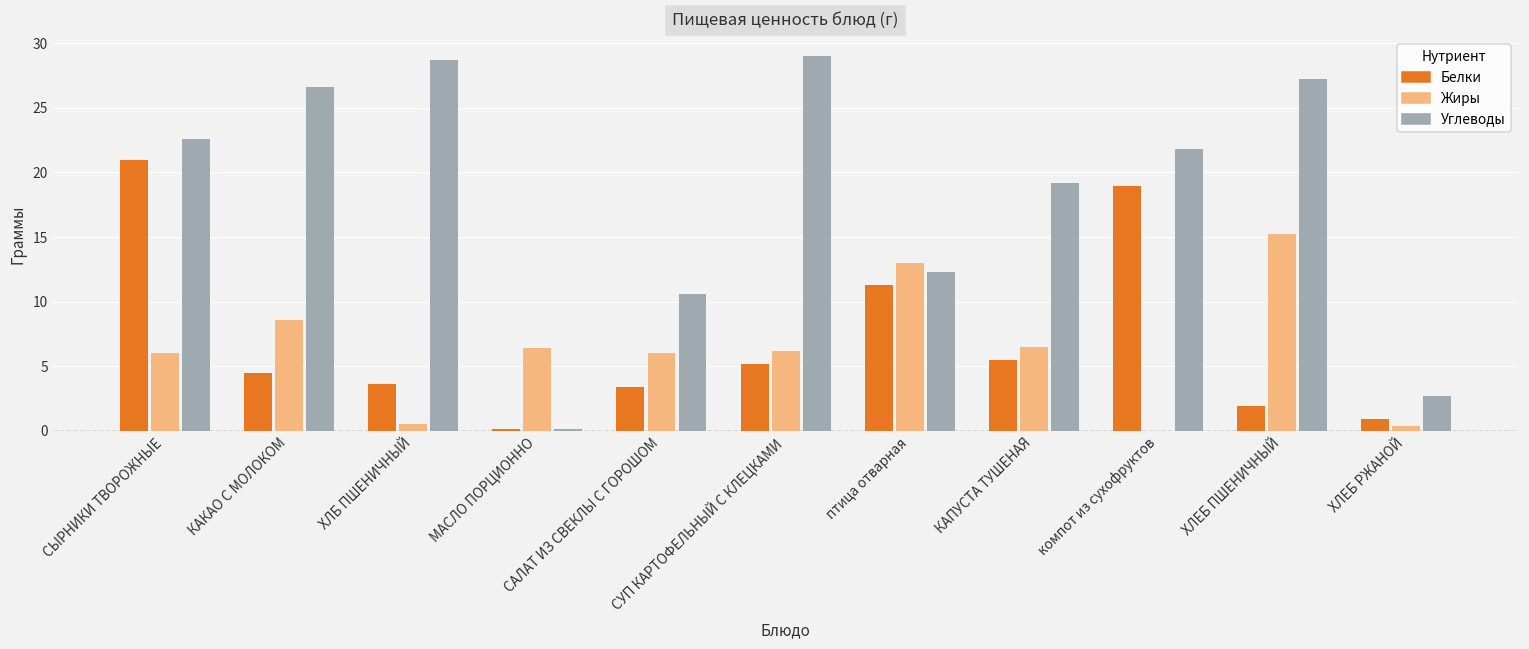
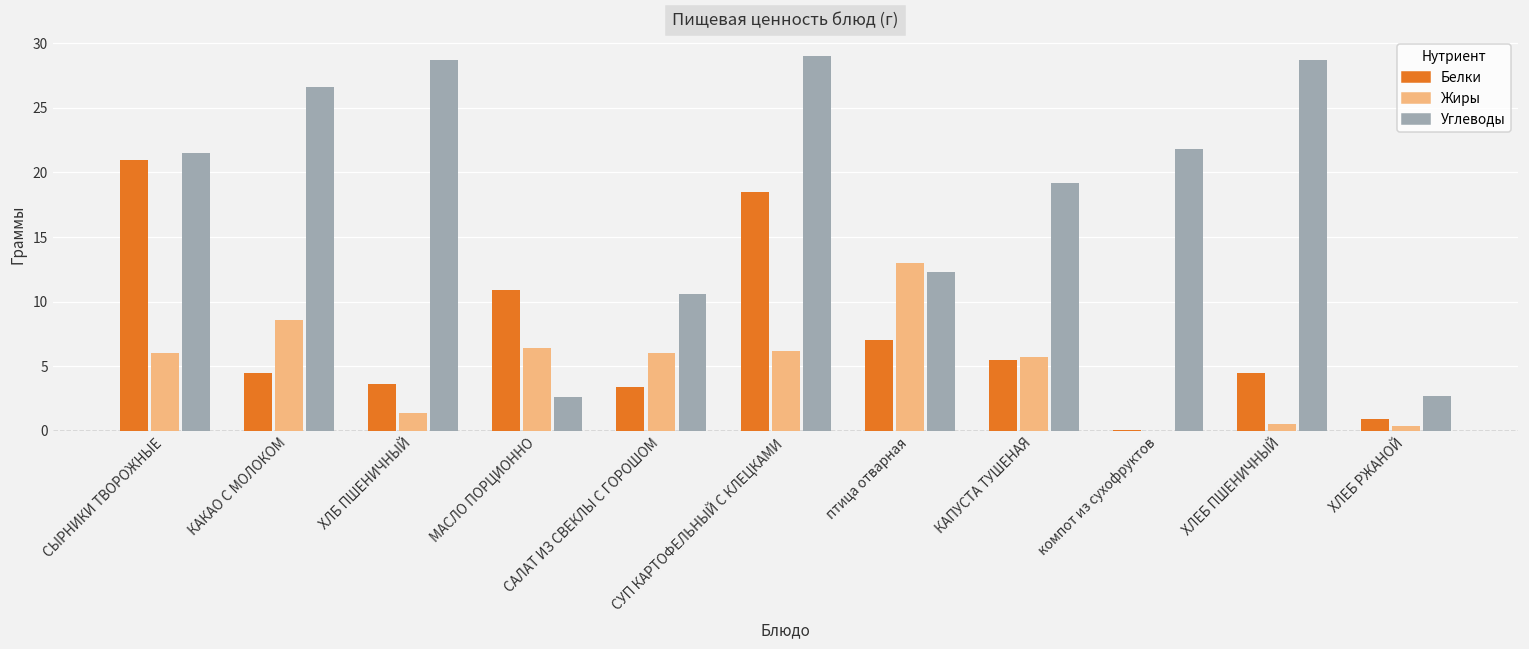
Углеводы, СЫРНИКИ ТВОРОЖНЫЕ: 22.6 -> 21.5
Жиры, ХЛБ ПШЕНИЧНЫЙ: 0.5 -> 1.4
Белки, МАСЛО ПОРЦИОННО: 0.1 -> 10.9
Углеводы, МАСЛО ПОРЦИОННО: 0.1 -> 2.6
Белки, СУП КАРТОФЕЛЬНЫЙ С КЛЕЦКАМИ: 5.2 -> 18.5
Белки, птица отварная: 11.3 -> 7.0
Жиры, КАПУСТА ТУШЕНАЯ: 6.5 -> 5.7
Белки, компот из сухофруктов: 19.0 -> 0.1
Белки, ХЛЕБ ПШЕНИЧНЫЙ: 1.9 -> 4.5
Жиры, ХЛЕБ ПШЕНИЧНЫЙ: 15.2 -> 0.5
Углеводы, ХЛЕБ ПШЕНИЧНЫЙ: 27.2 -> 28.7
